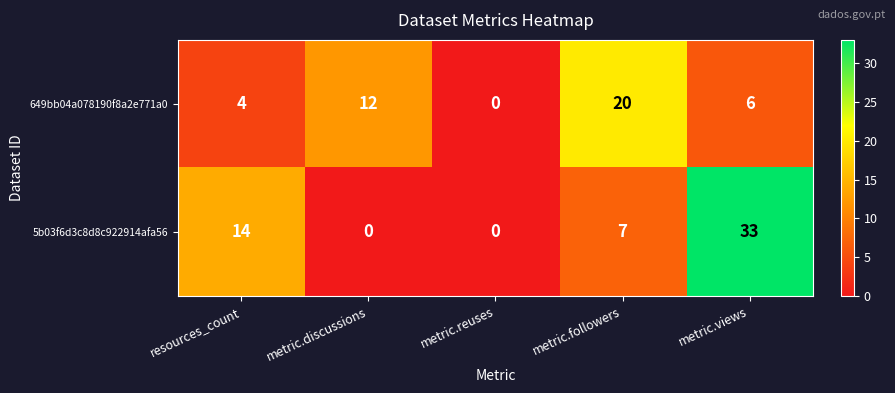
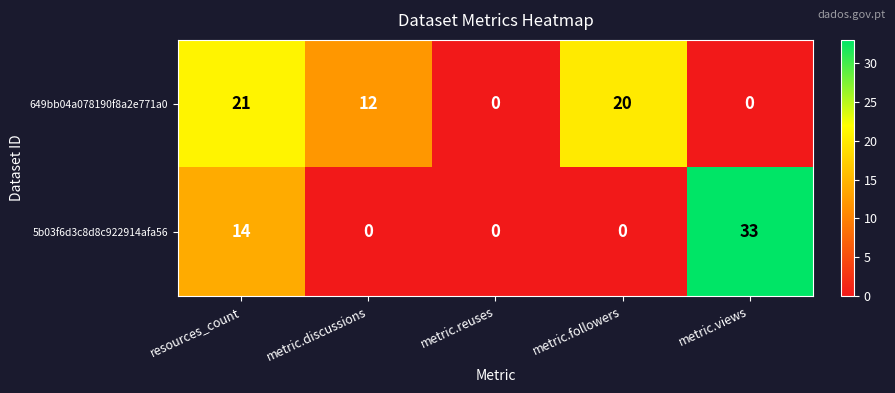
649bb04a078190f8a2e771a0, resources_count: 4 -> 21
649bb04a078190f8a2e771a0, metric.views: 6 -> 0
5b03f6d3c8d8c922914afa56, metric.followers: 7 -> 0
